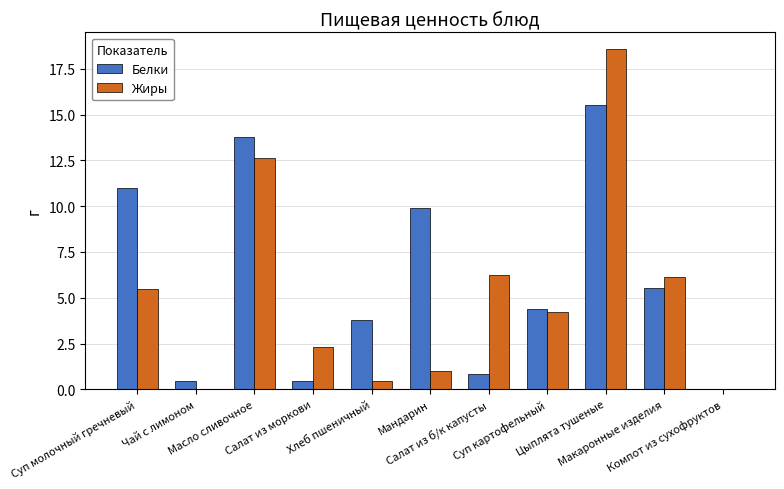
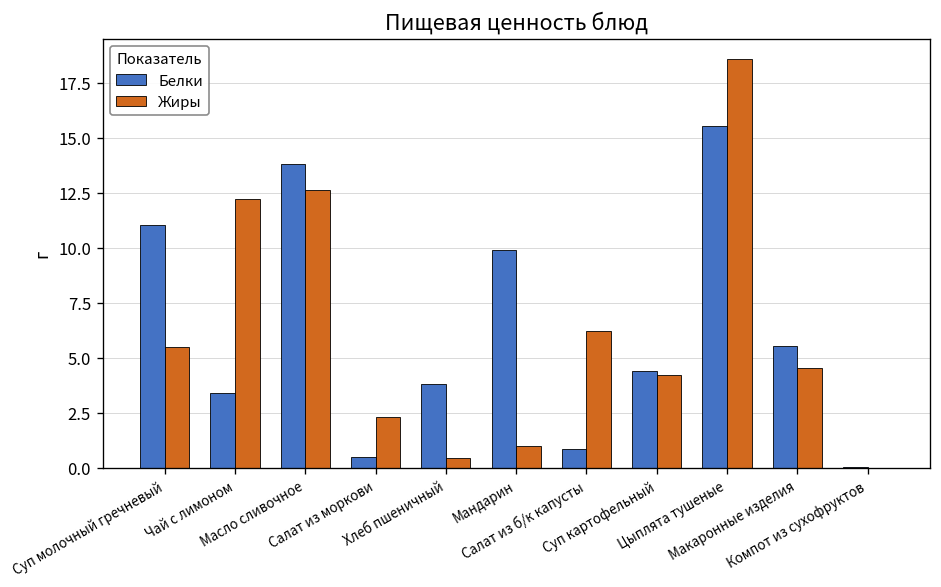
Белки, Чай с лимоном: 0.4 -> 3.4
Жиры, Чай с лимоном: 0.0 -> 12.2
Жиры, Макаронные изделия: 6.2 -> 4.5
